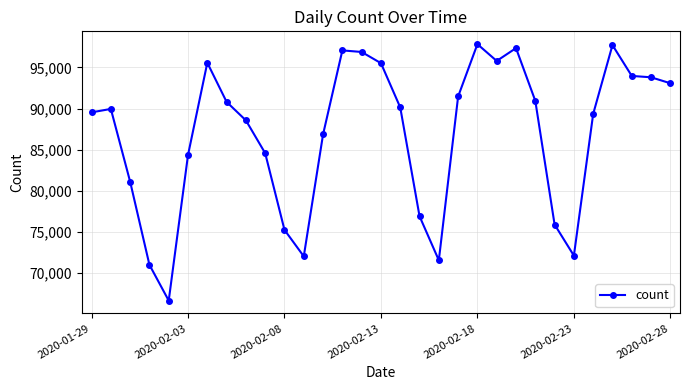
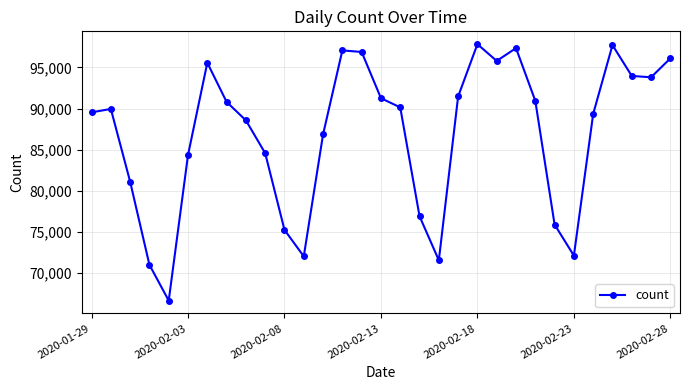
2020-02-13: 96,000 -> 91,000
2020-02-28: 93,000 -> 96,000
